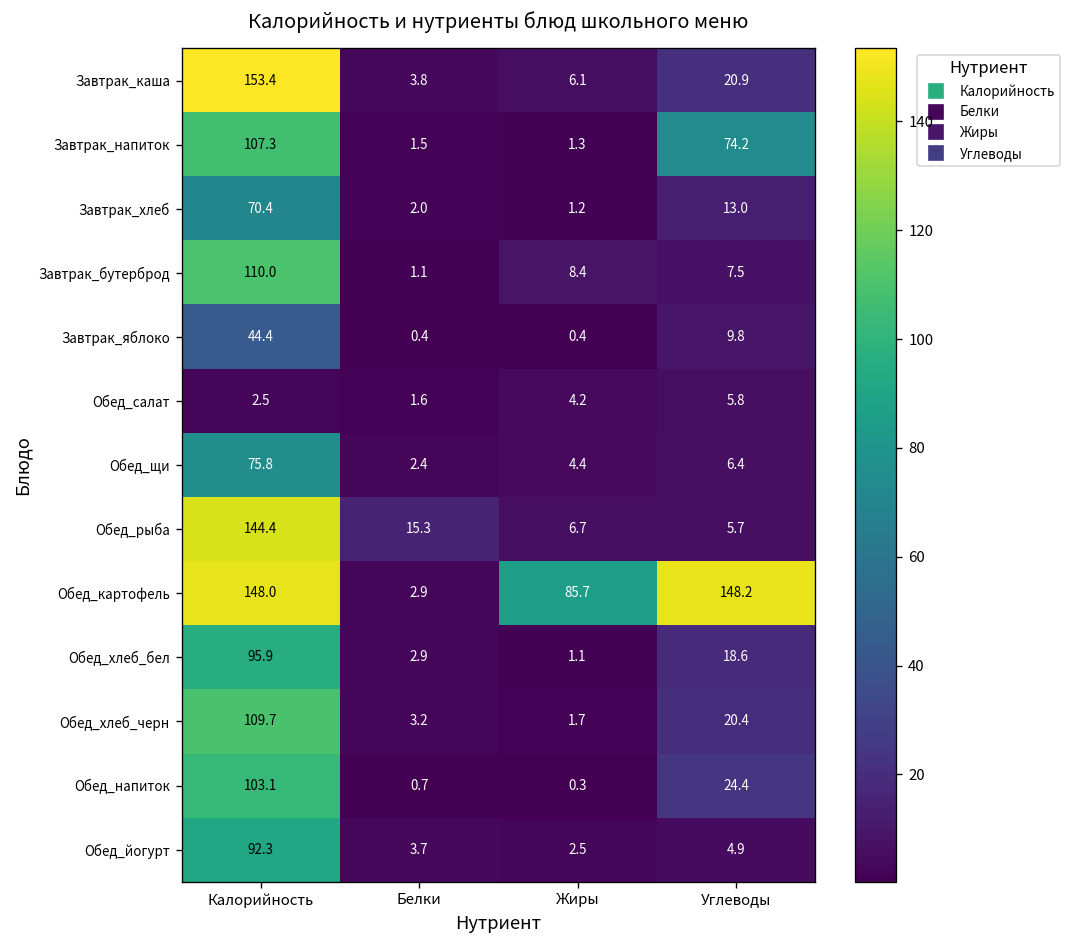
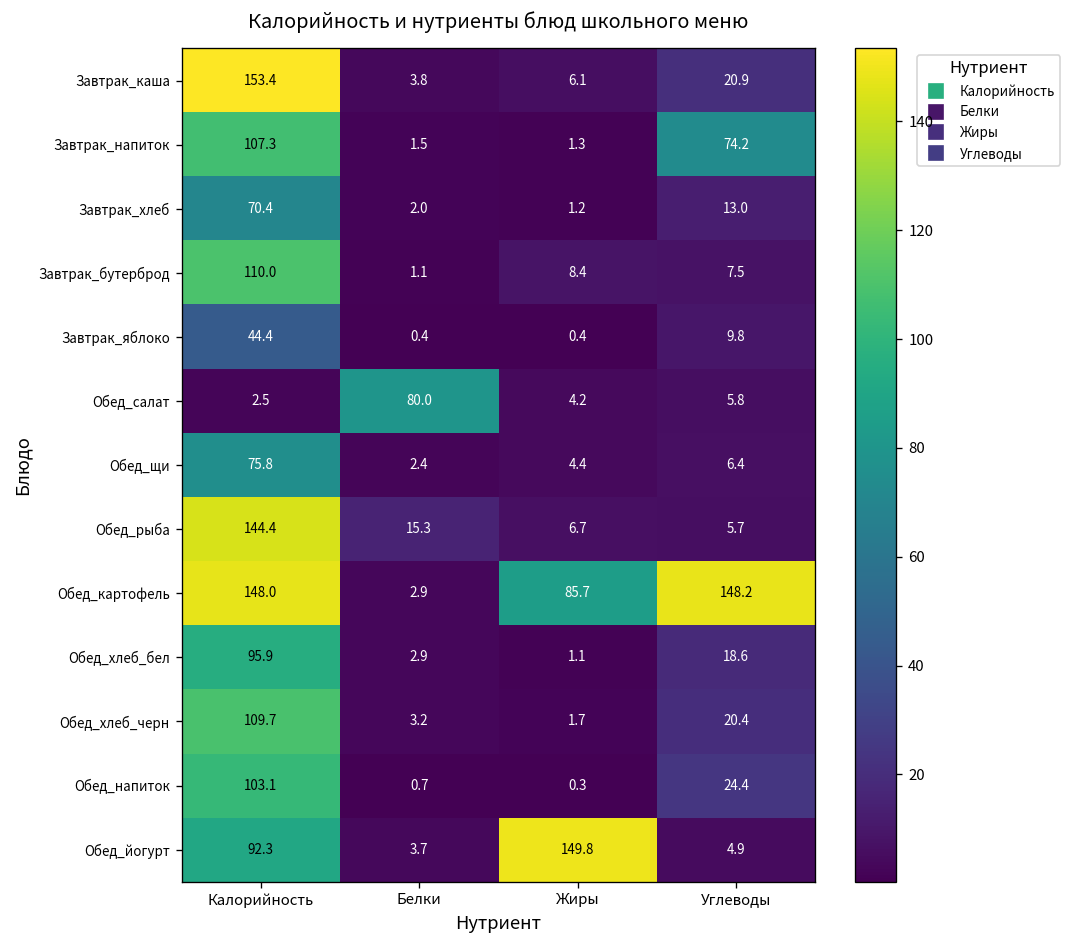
Обед_салат, Белки: 1.6 -> 80.0
Обед_йогурт, Жиры: 2.5 -> 149.8
